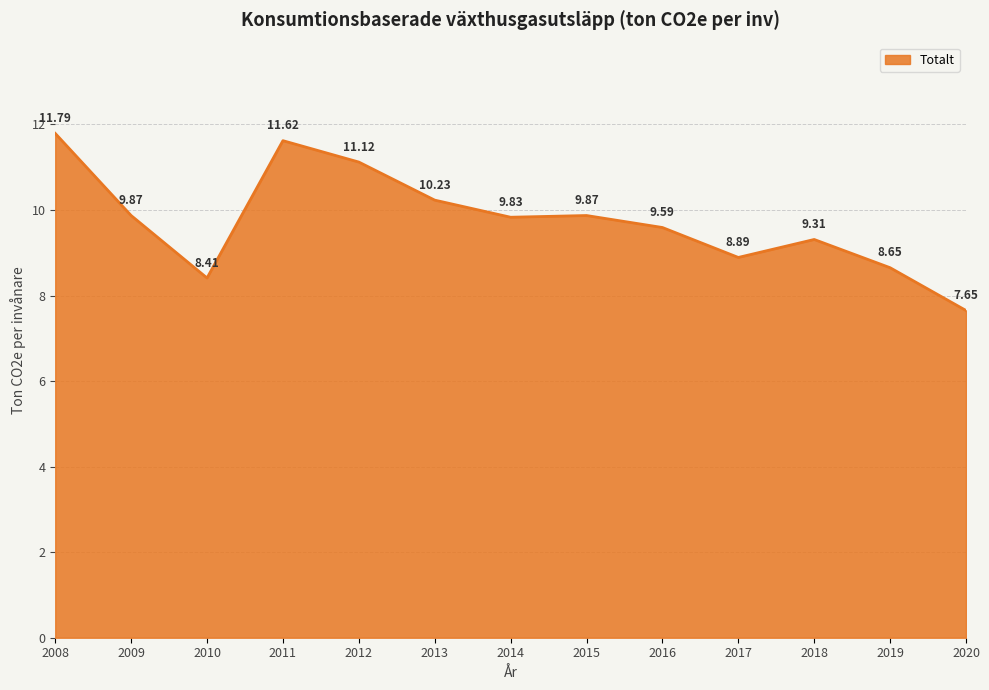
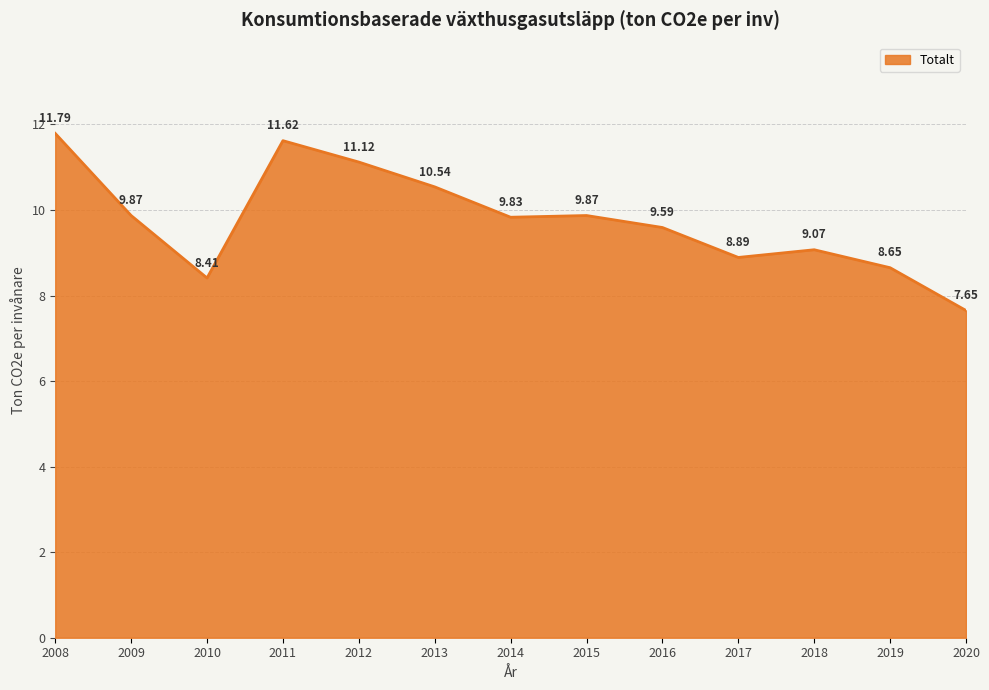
2013: 10.23 -> 10.54
2018: 9.31 -> 9.07
